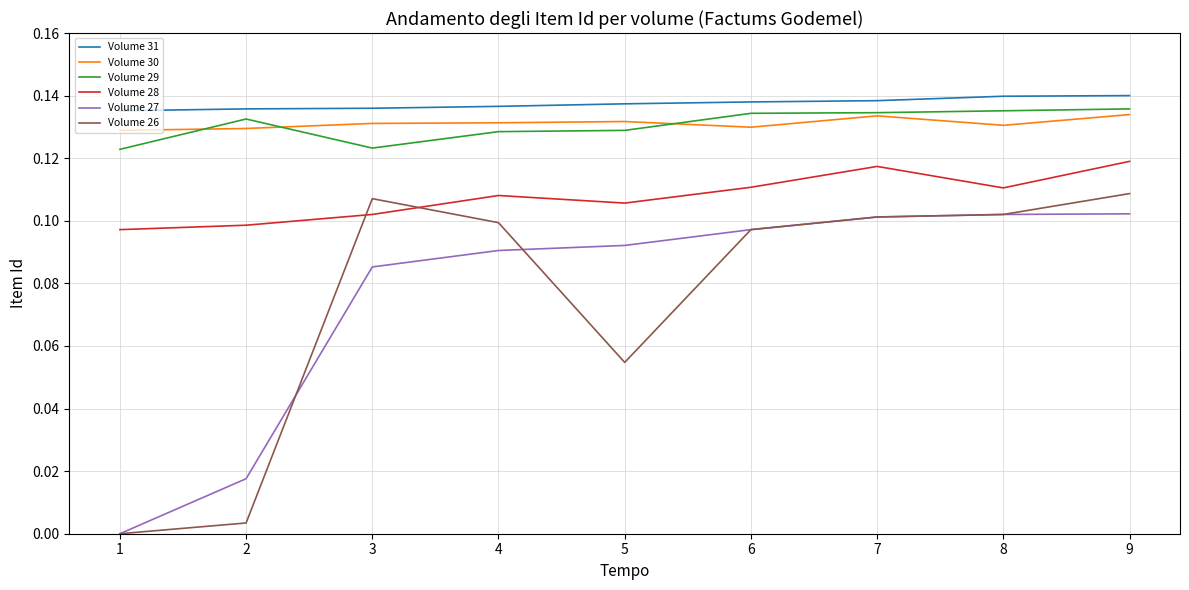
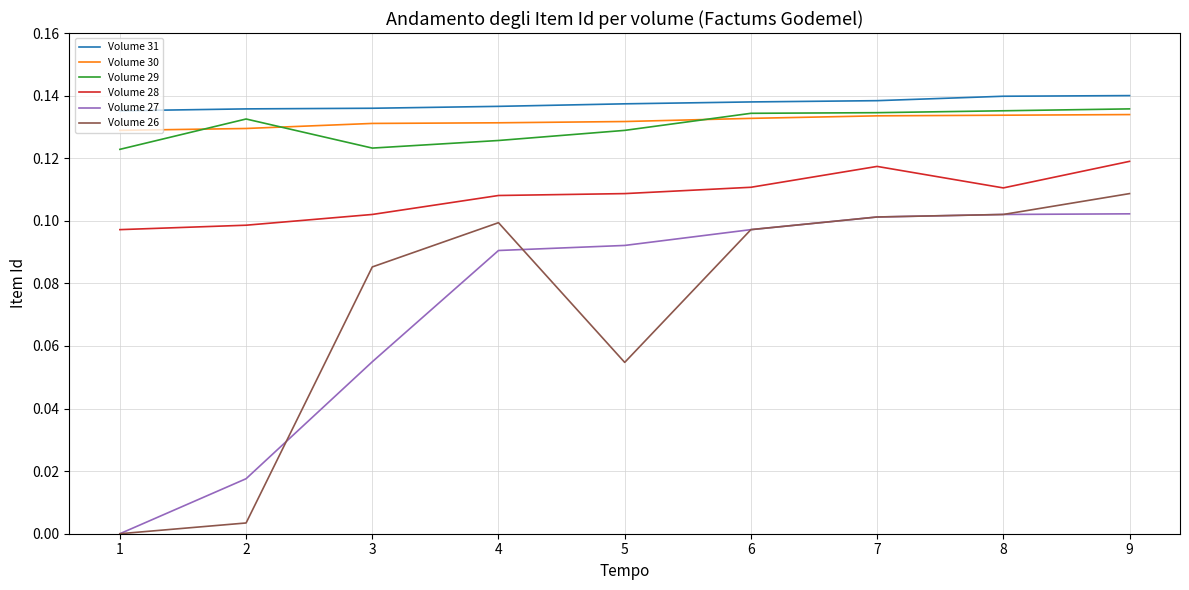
Volume 27, 3: 0.085 -> 0.055
Volume 26, 3: 0.107 -> 0.085
Volume 29, 4: 0.128 -> 0.126
Volume 28, 5: 0.106 -> 0.109
Volume 30, 6: 0.130 -> 0.133
Volume 30, 8: 0.131 -> 0.134
